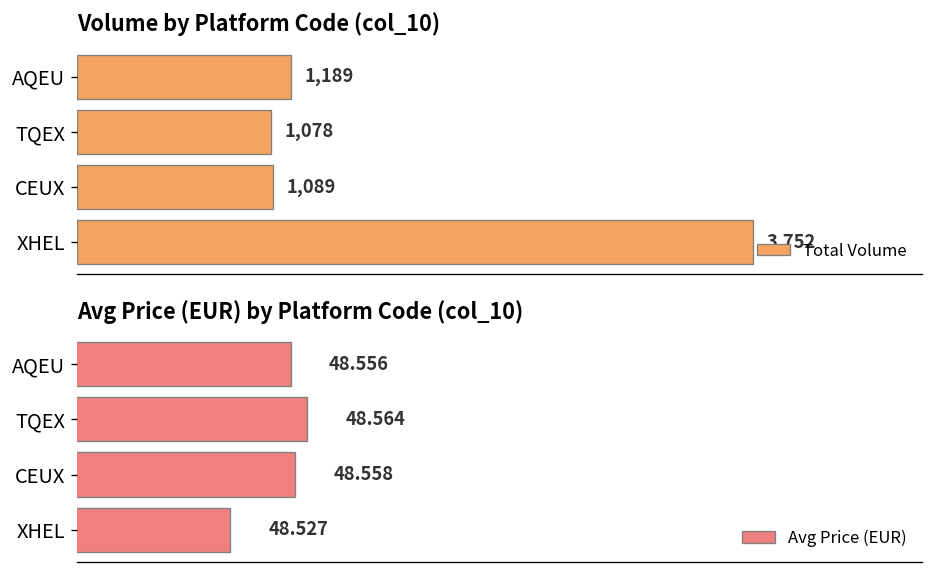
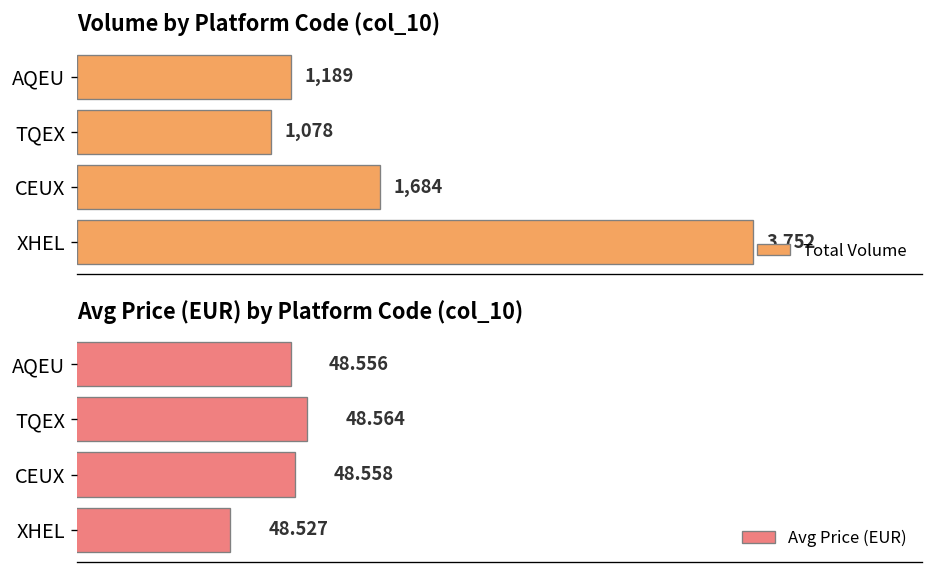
Volume by Platform Code (col_10), CEUX: 1,089 -> 1,684
